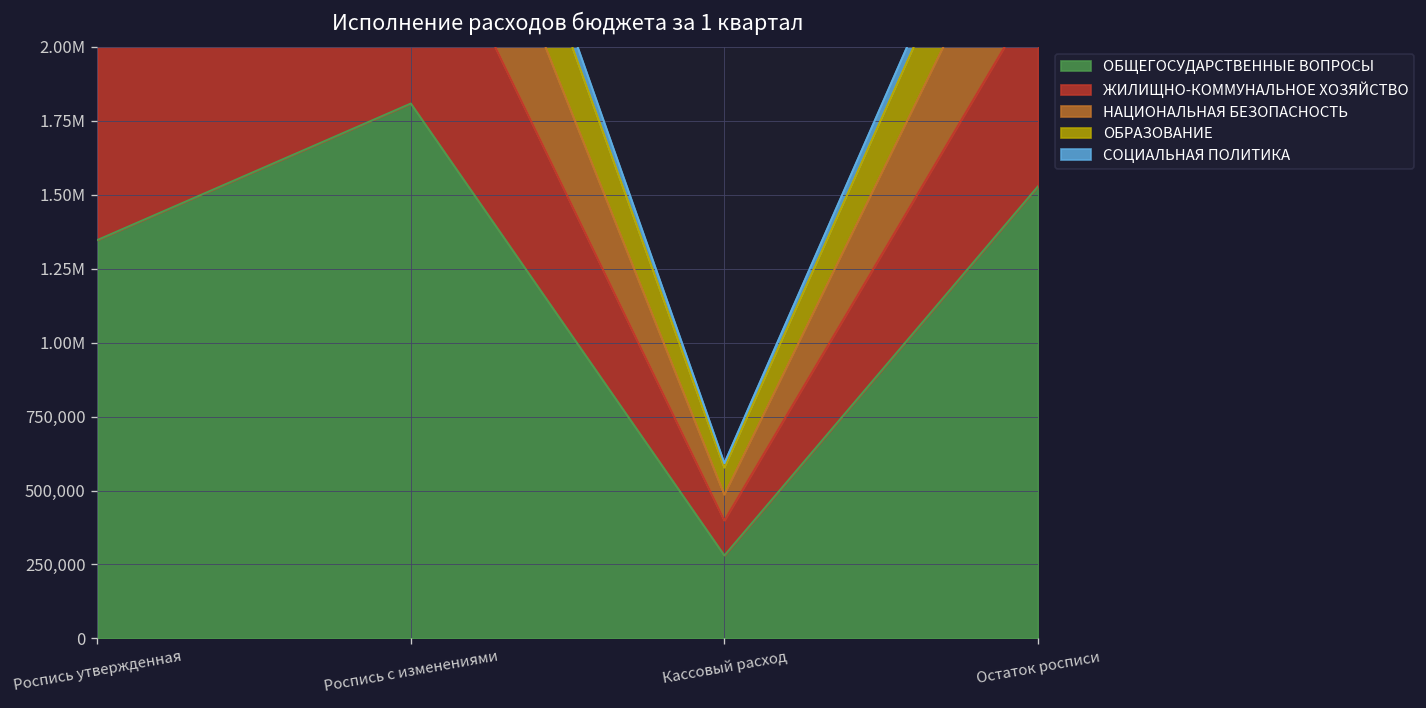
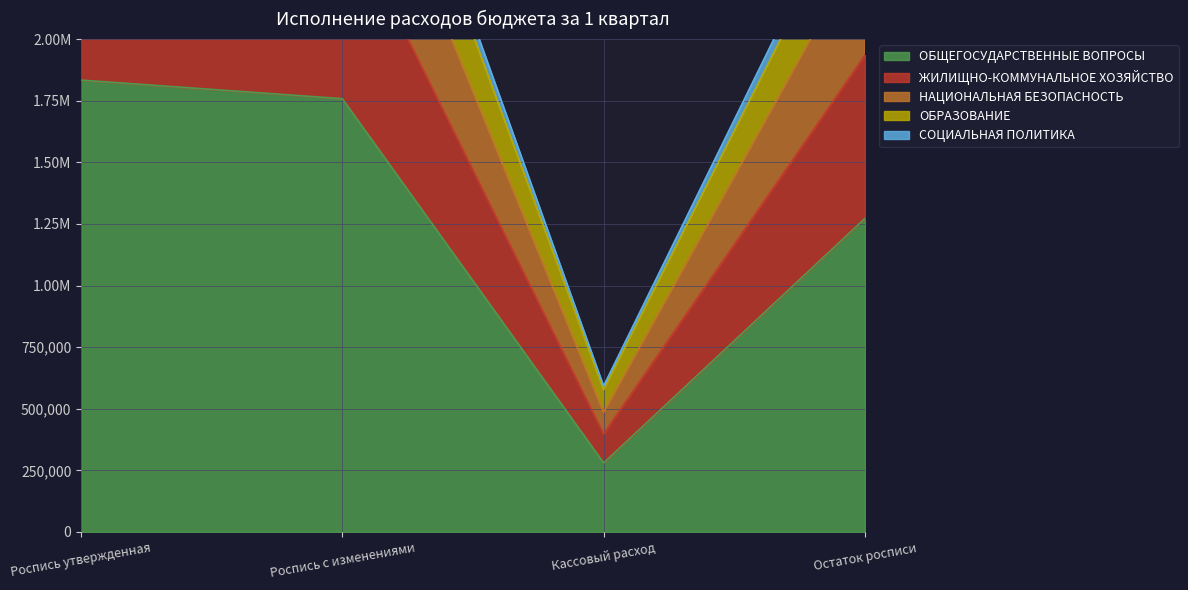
ОБЩЕГОСУДАРСТВЕННЫЕ ВОПРОСЫ, Роспись утвержденная: 1,350,000 -> 1,830,000
ОБЩЕГОСУДАРСТВЕННЫЕ ВОПРОСЫ, Роспись с изменениями: 1,810,000 -> 1,760,000
ОБЩЕГОСУДАРСТВЕННЫЕ ВОПРОСЫ, Остаток росписи: 1,530,000 -> 1,270,000
